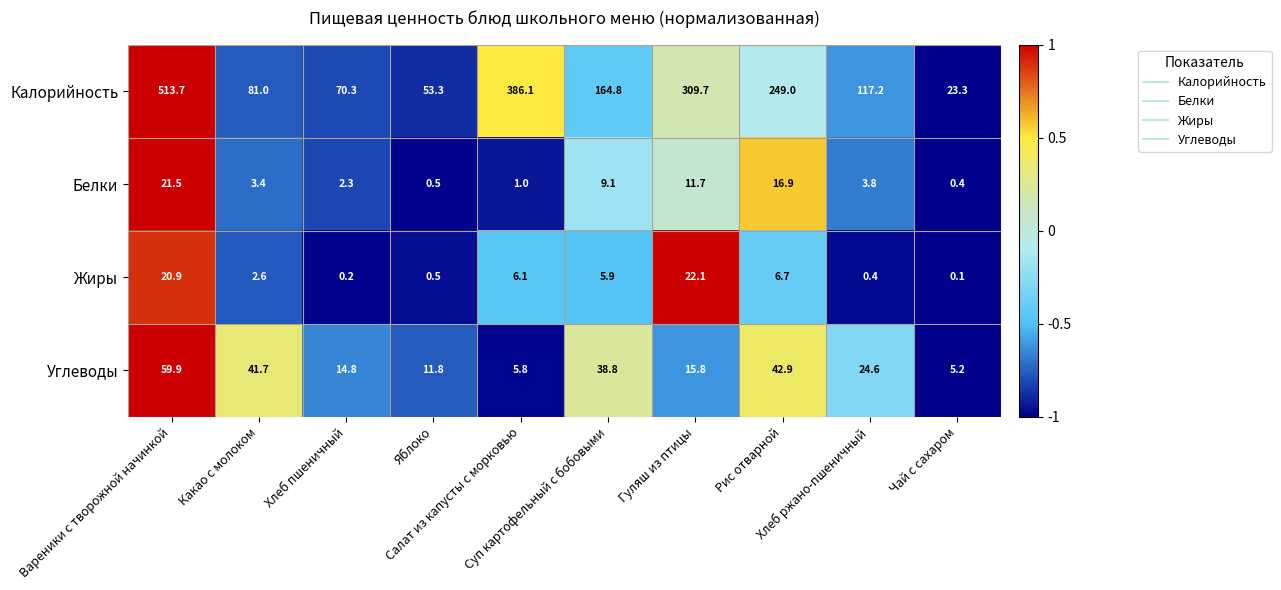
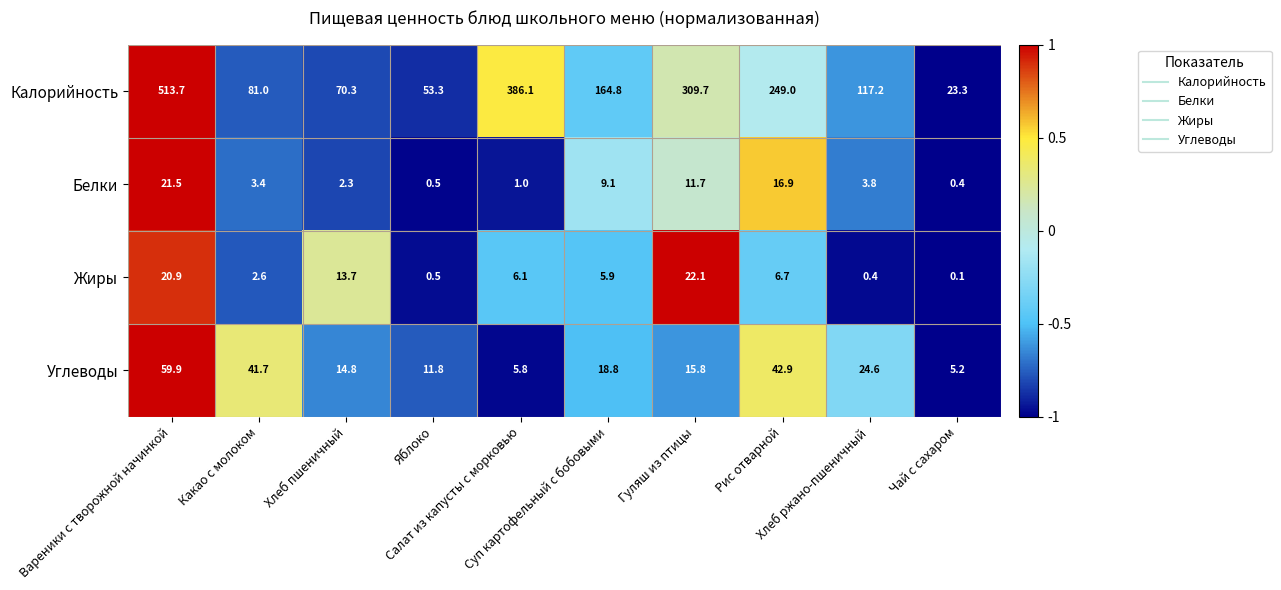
Жиры, Хлеб пшеничный: 0.2 -> 13.7
Углеводы, Суп картофельный с бобовыми: 38.8 -> 18.8
